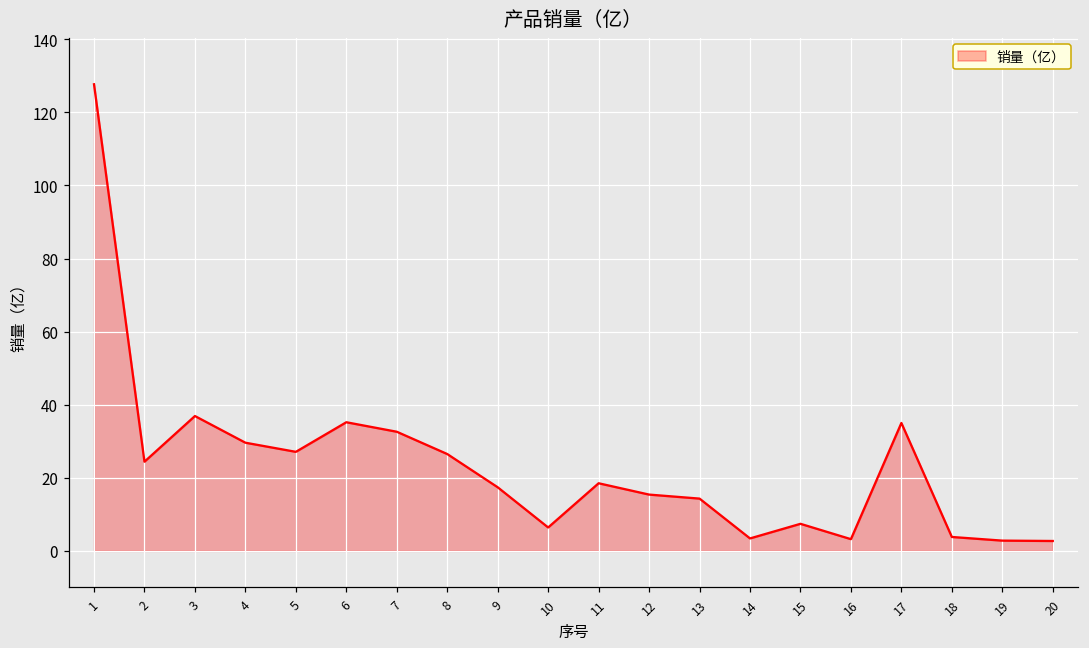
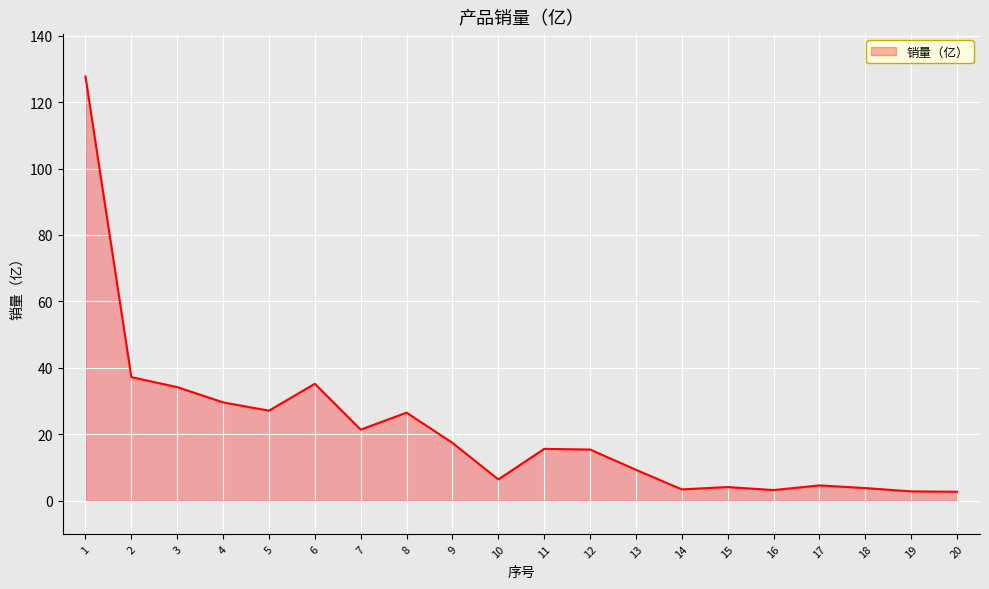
2: 24 -> 37
3: 37 -> 34
7: 33 -> 21
11: 19 -> 16
13: 14 -> 9
15: 7 -> 4
17: 35 -> 5
